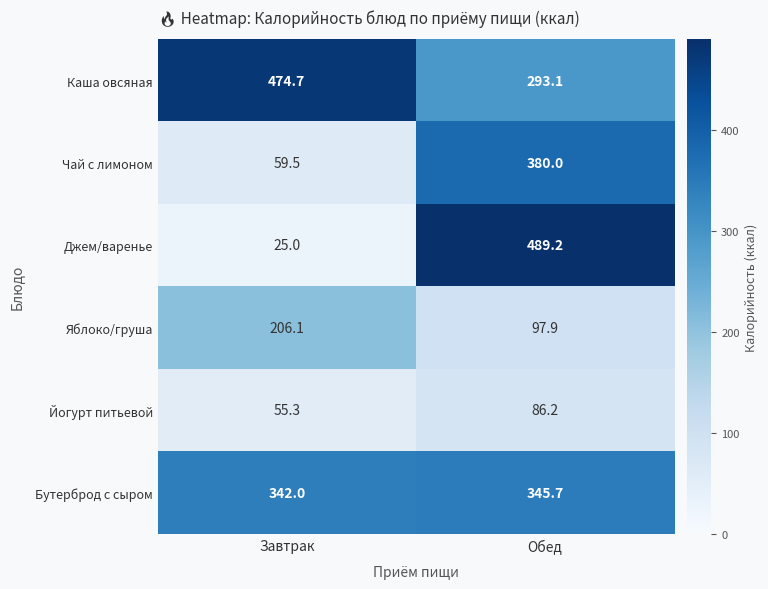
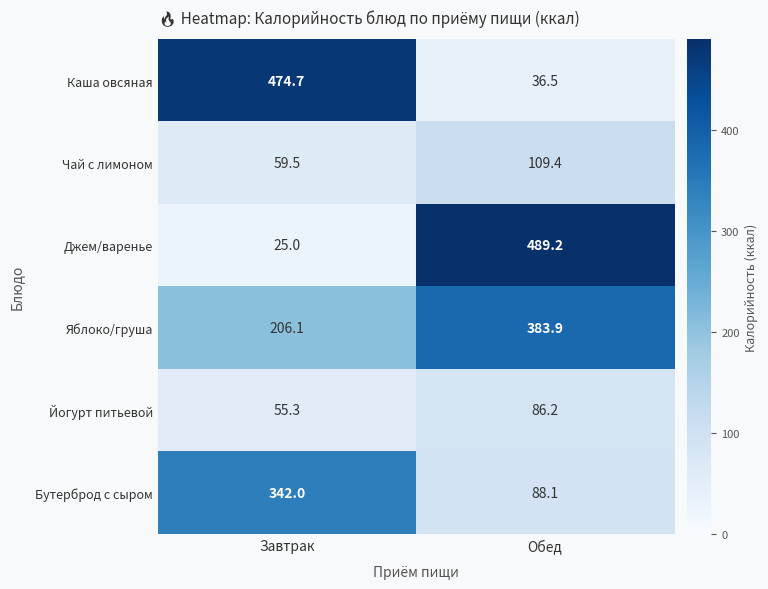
Каша овсяная, Обед: 293.1 -> 36.5
Чай с лимоном, Обед: 380.0 -> 109.4
Яблоко/груша, Обед: 97.9 -> 383.9
Бутерброд с сыром, Обед: 345.7 -> 88.1
